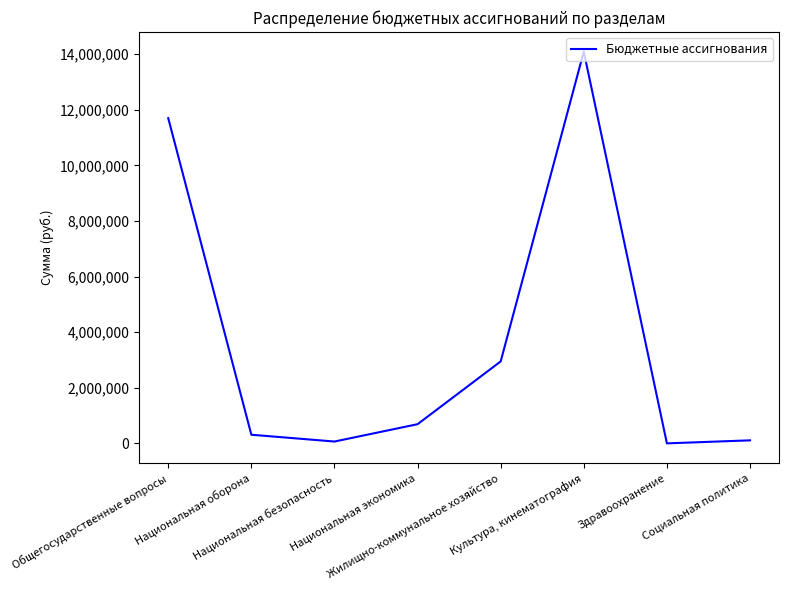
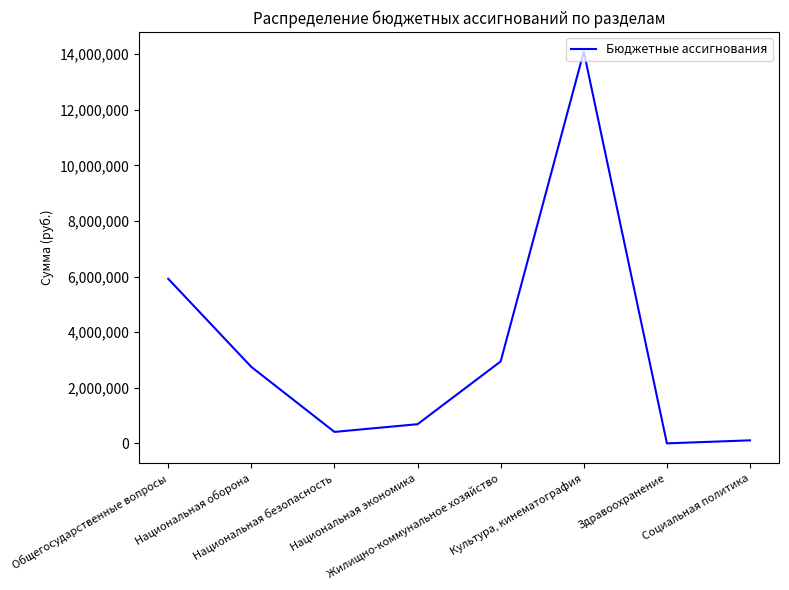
Общегосударственные вопросы: 11,700,000 -> 5,900,000
Национальная оборона: 300,000 -> 2,700,000
Национальная безопасность: 100,000 -> 400,000
